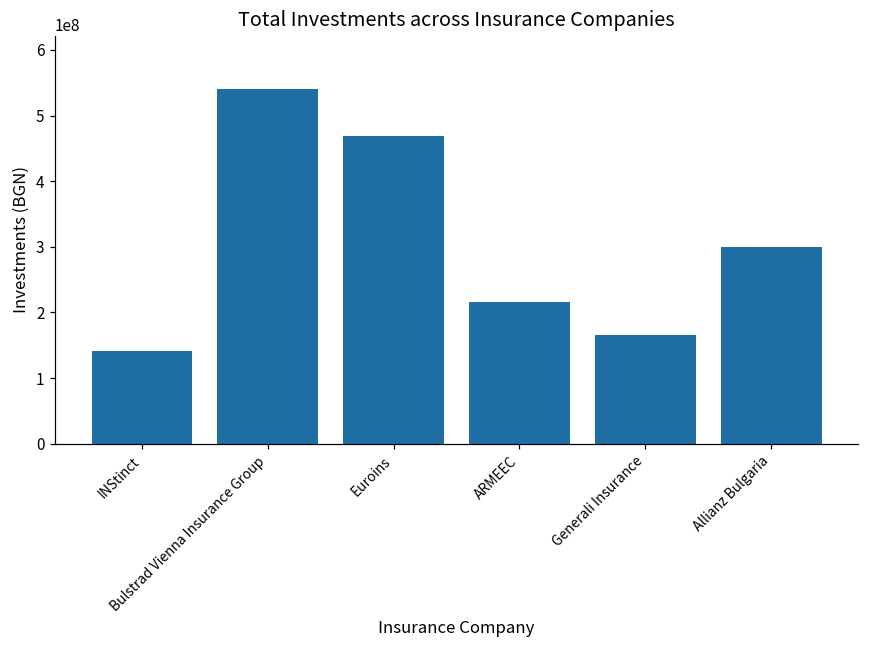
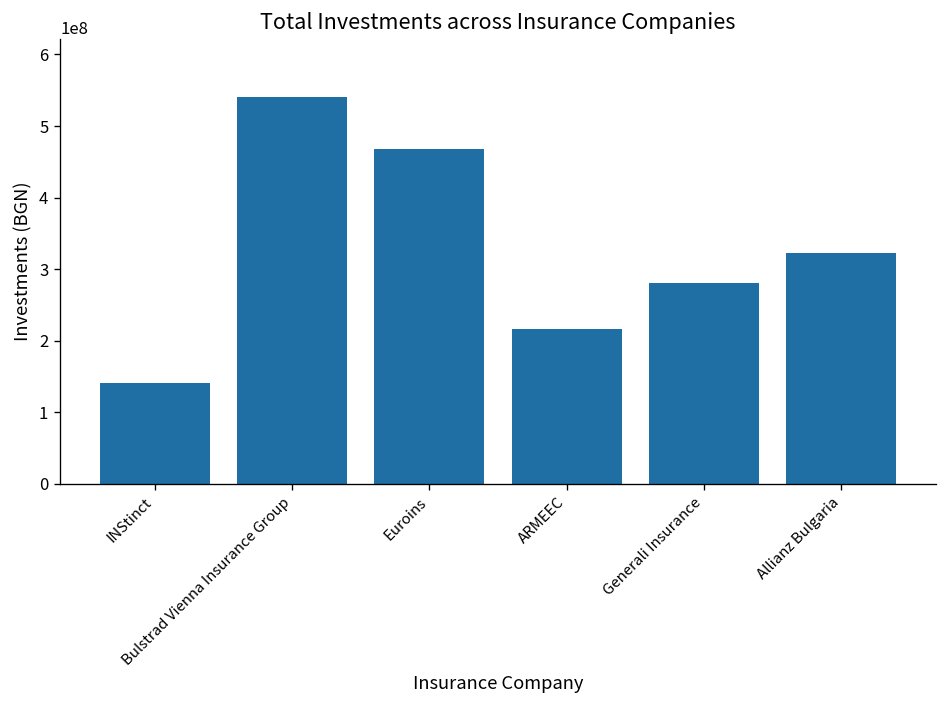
Generali Insurance: 160000000 -> 280000000
Allianz Bulgaria: 300000000 -> 320000000
